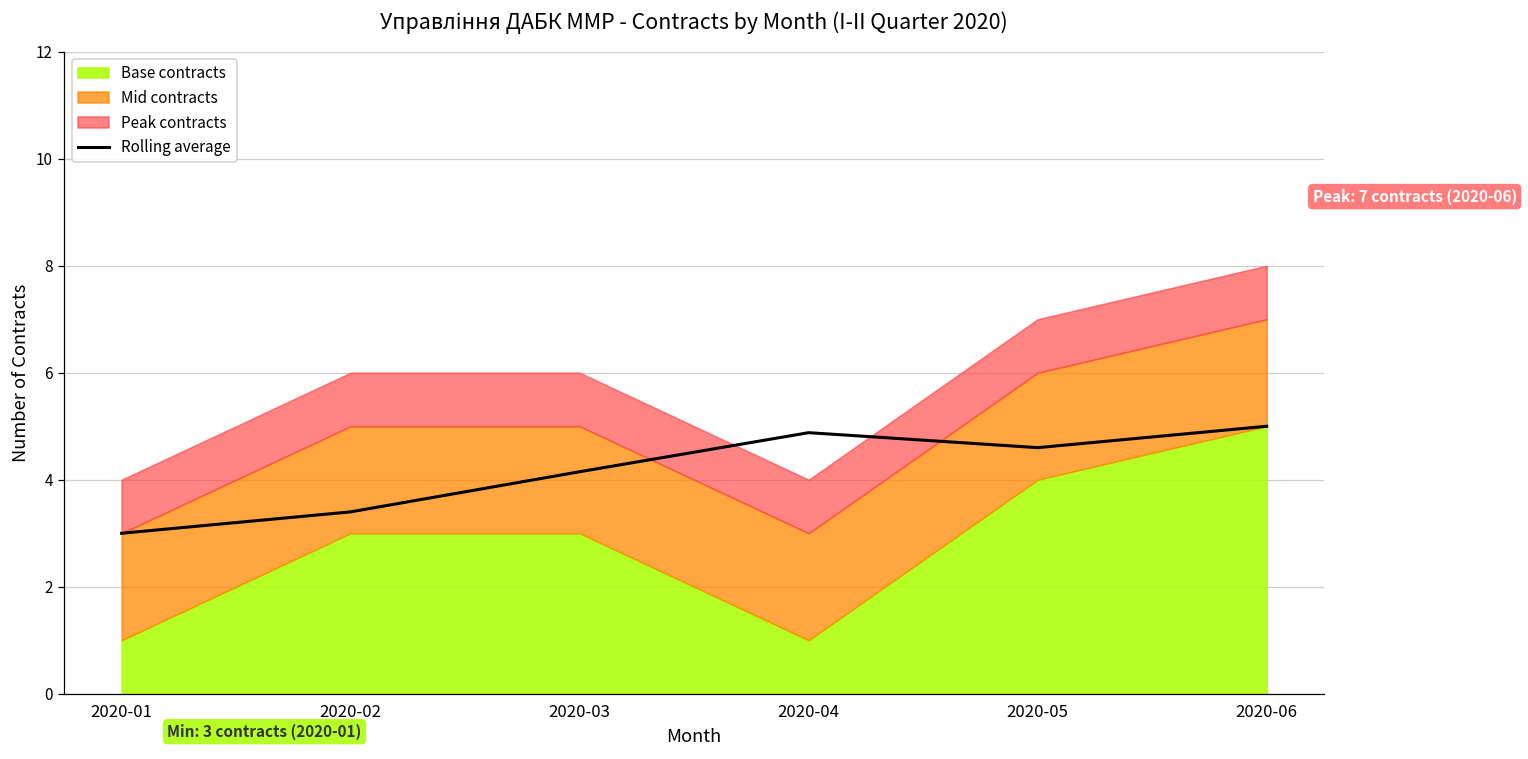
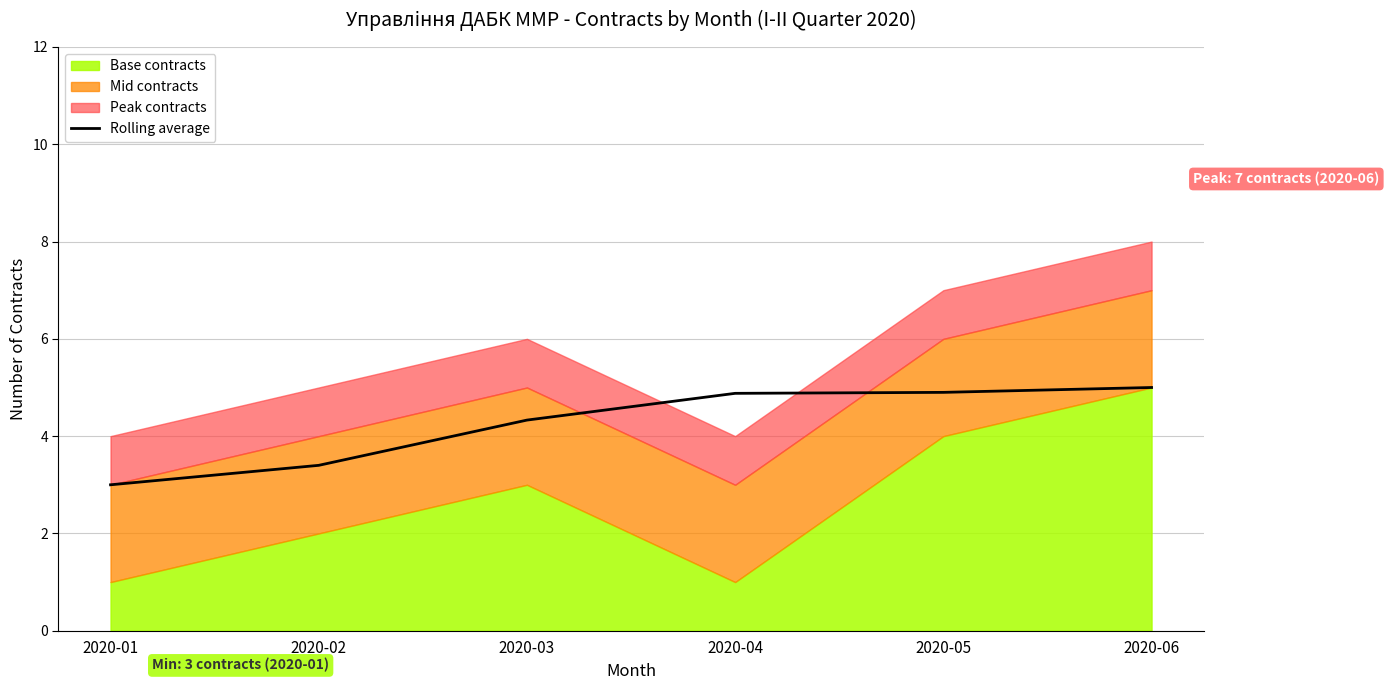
Base contracts, 2020-02: 3.0 -> 2.0
Rolling average, 2020-03: 4.2 -> 4.3
Rolling average, 2020-05: 4.6 -> 4.9
